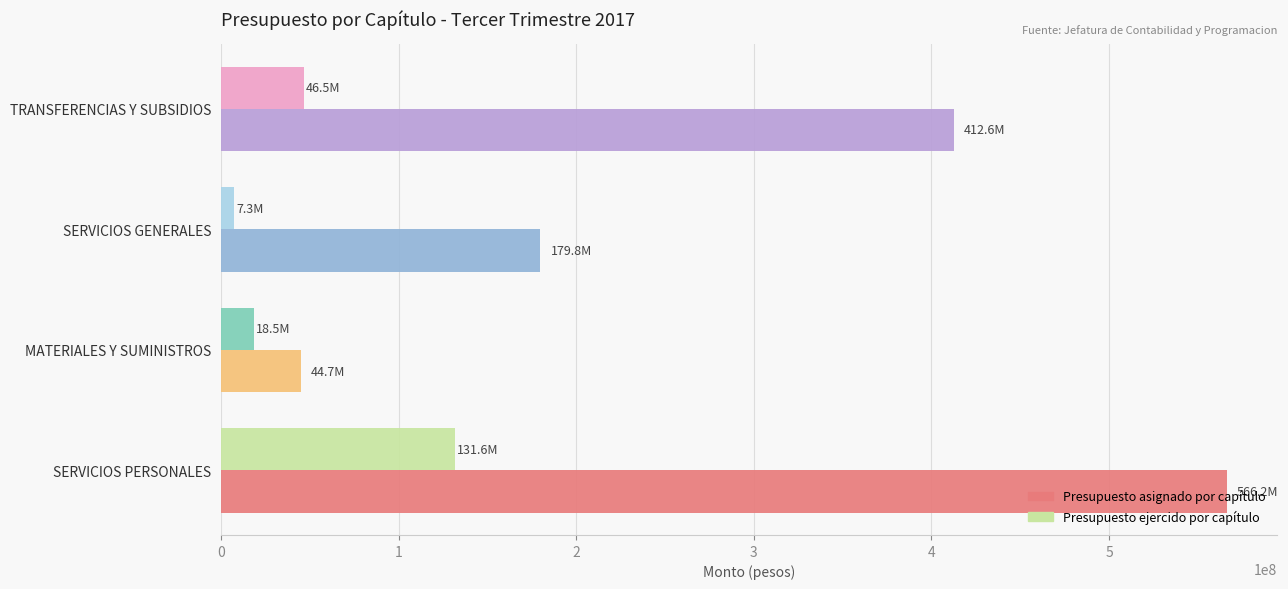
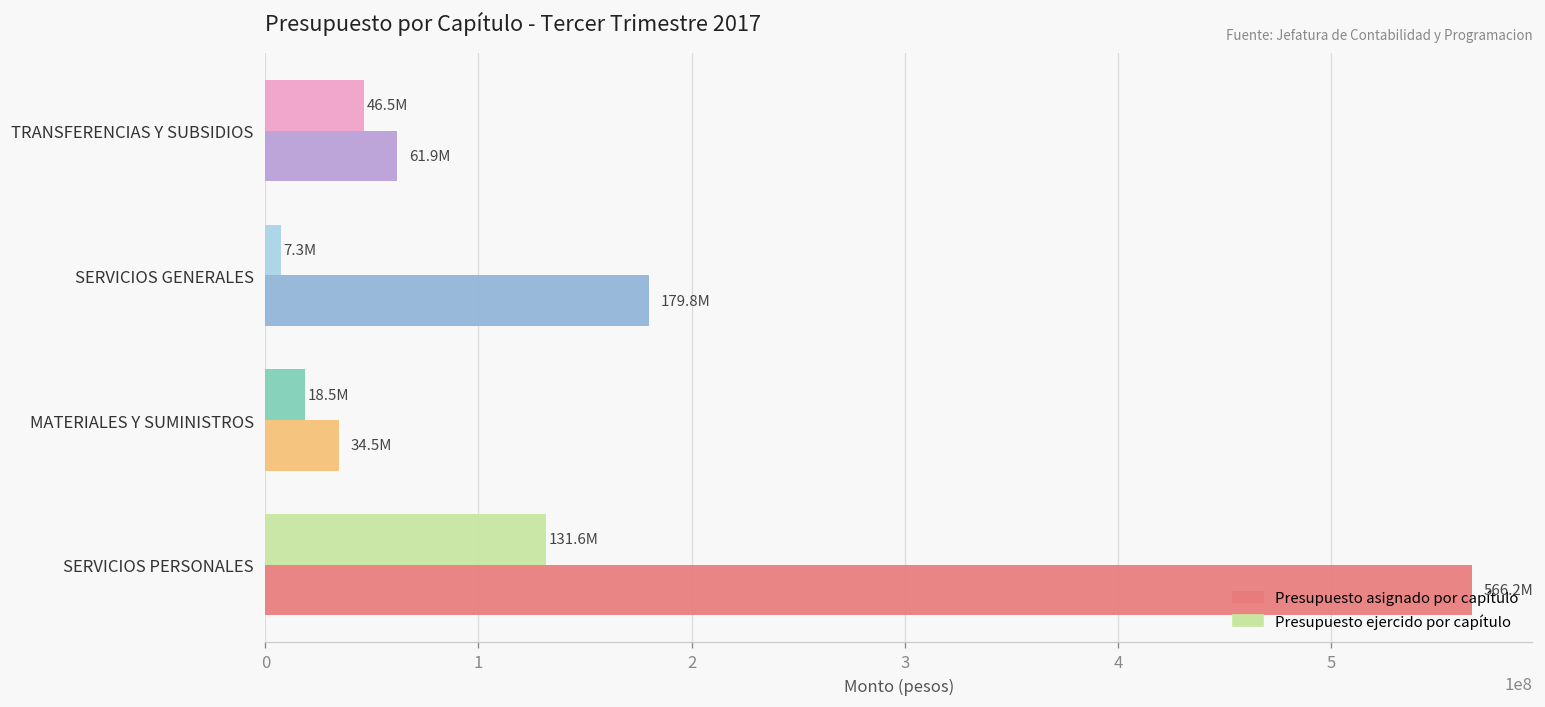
Presupuesto asignado por capítulo, TRANSFERENCIAS Y SUBSIDIOS: 412.6M -> 61.9M
Presupuesto asignado por capítulo, MATERIALES Y SUMINISTROS: 44.7M -> 34.5M
